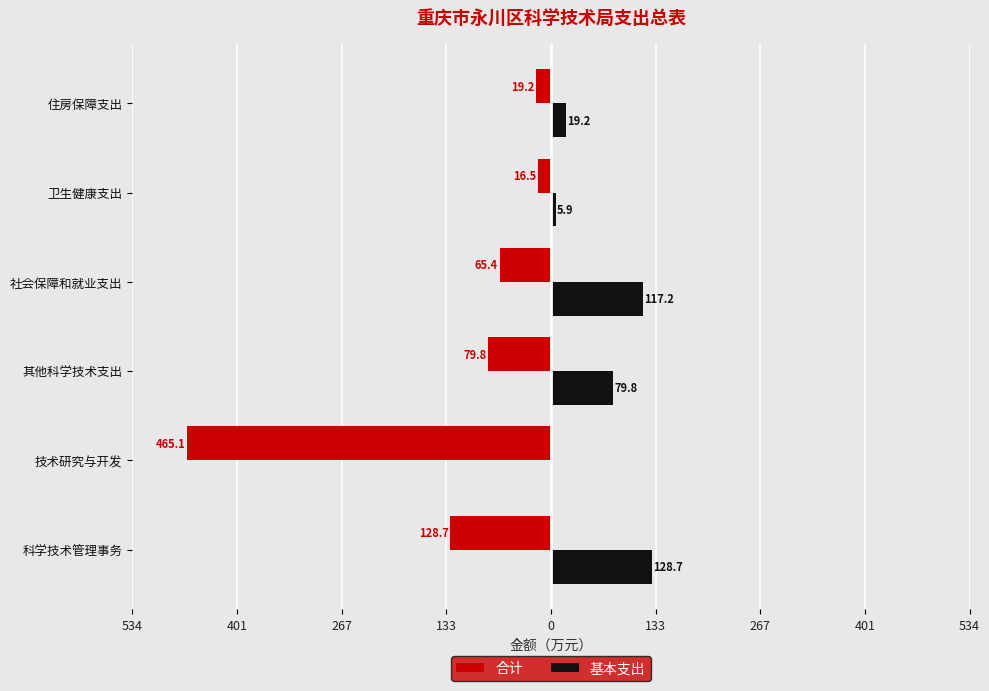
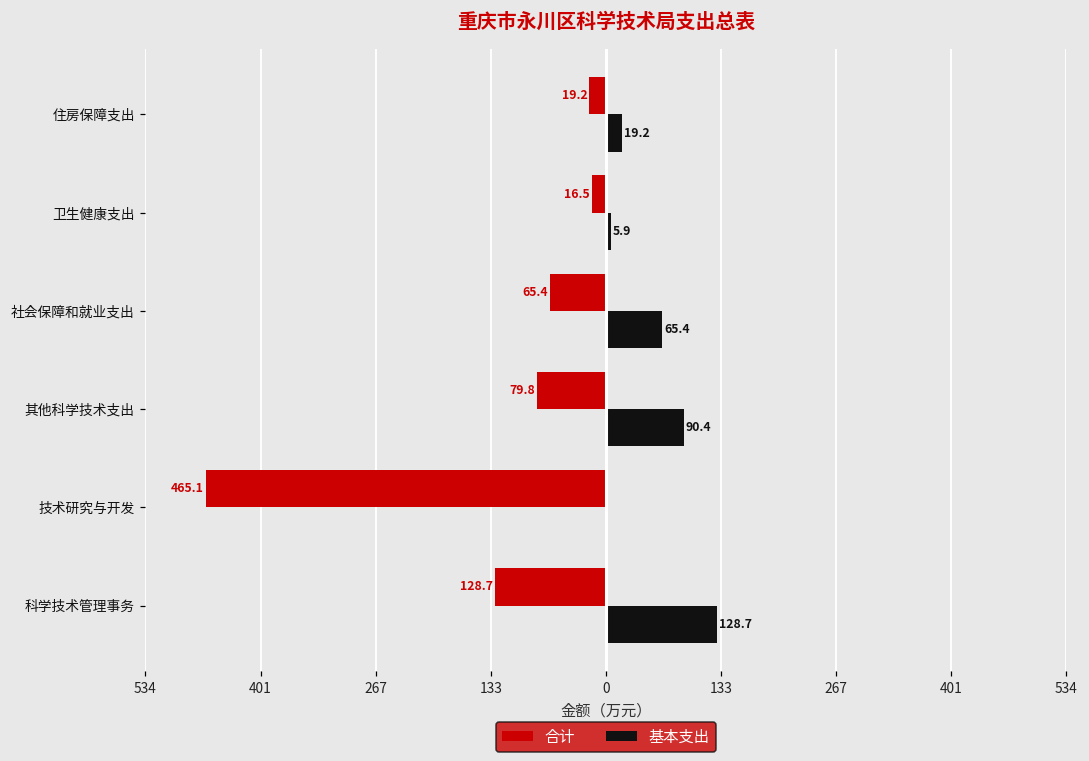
基本支出, 社会保障和就业支出: 117.2 -> 65.4
基本支出, 其他科学技术支出: 79.8 -> 90.4
